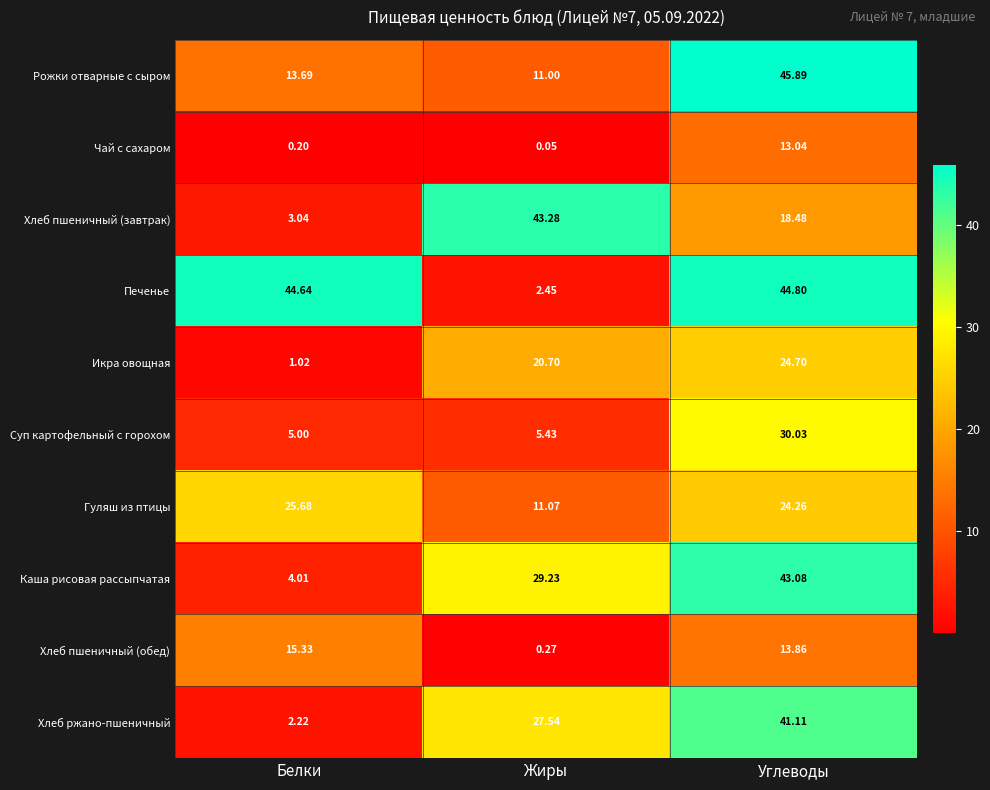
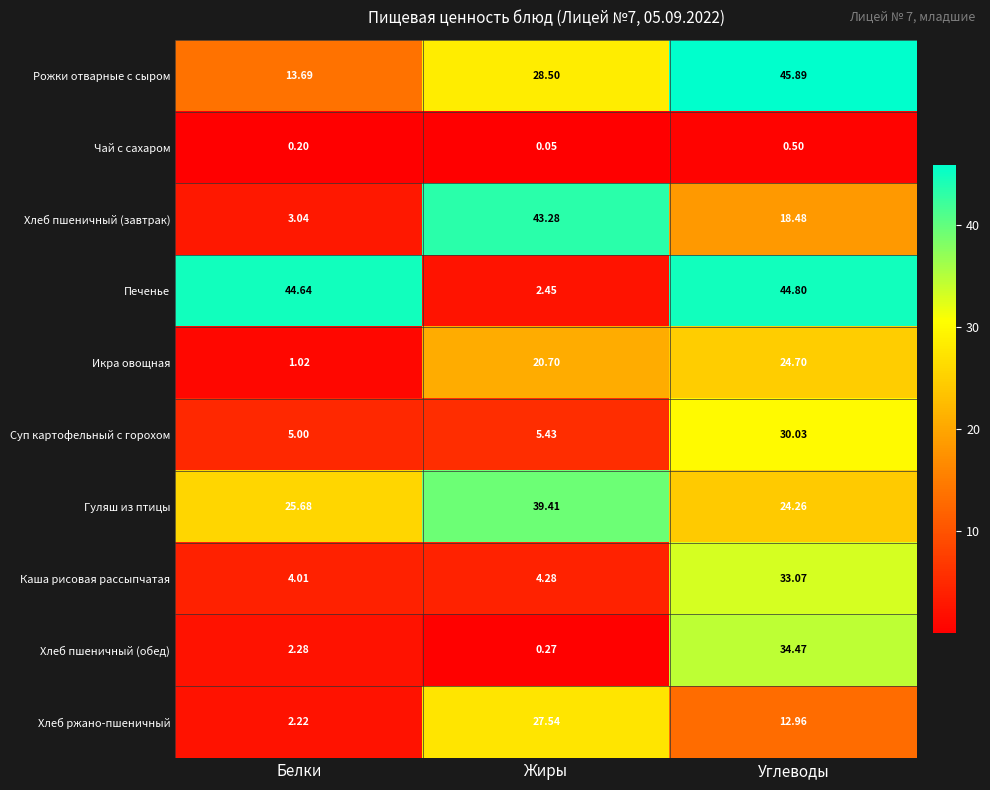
Рожки отварные с сыром, Жиры: 11.00 -> 28.50
Чай с сахаром, Углеводы: 13.04 -> 0.50
Гуляш из птицы, Жиры: 11.07 -> 39.41
Каша рисовая рассыпчатая, Жиры: 29.23 -> 4.28
Каша рисовая рассыпчатая, Углеводы: 43.08 -> 33.07
Хлеб пшеничный (обед), Белки: 15.33 -> 2.28
Хлеб пшеничный (обед), Углеводы: 13.86 -> 34.47
Хлеб ржано-пшеничный, Углеводы: 41.11 -> 12.96
